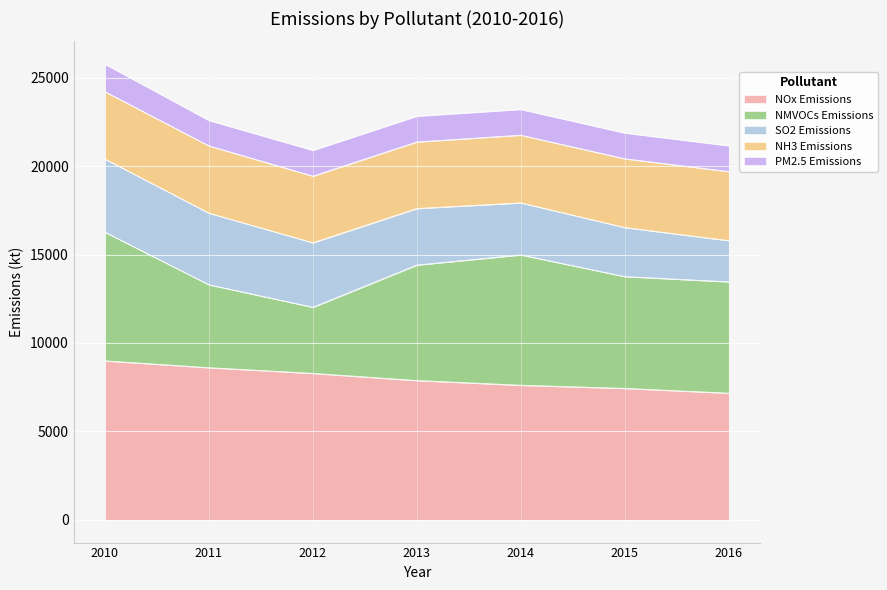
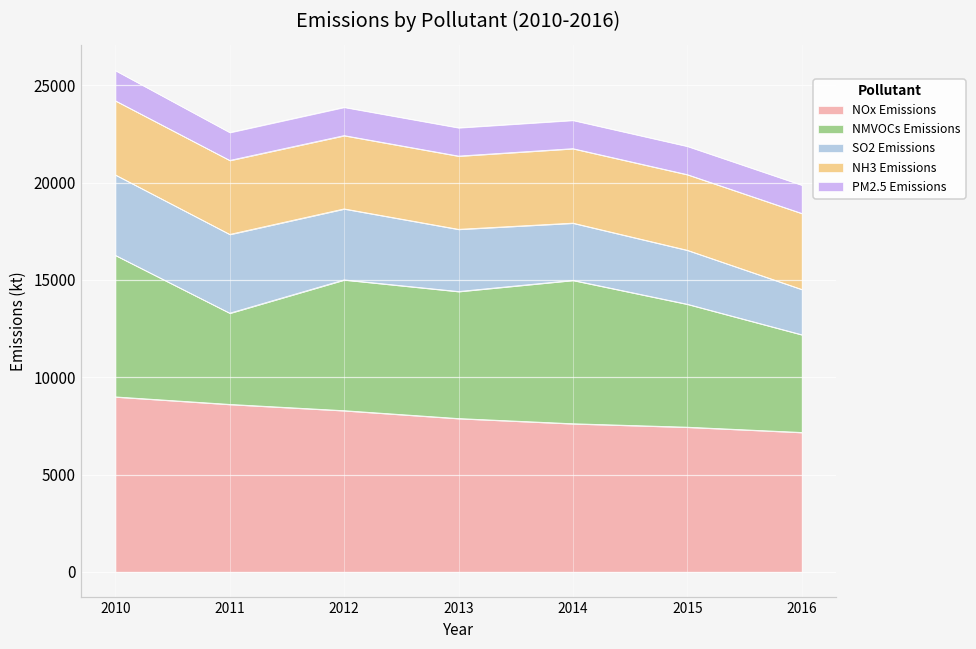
NMVOCs Emissions, 2012: 3700 -> 6700
NMVOCs Emissions, 2016: 6300 -> 5000
